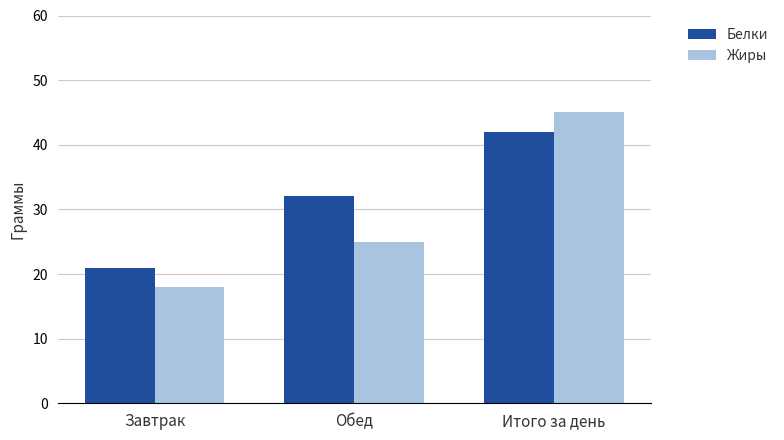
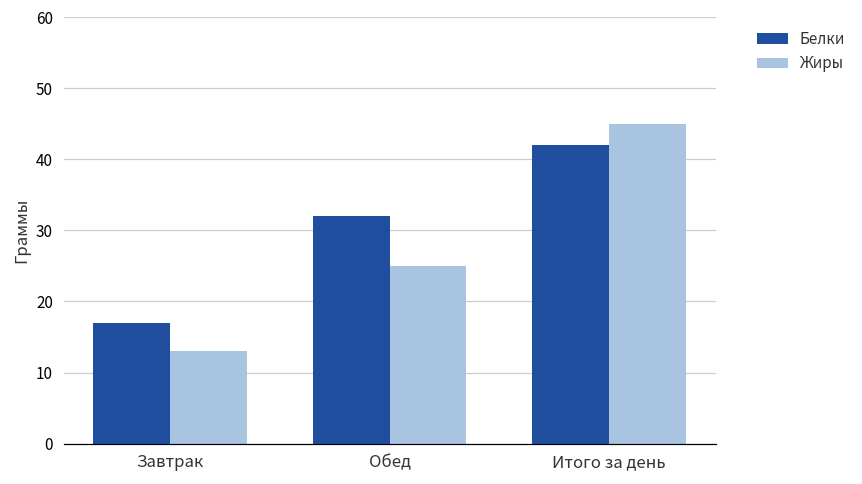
Белки, Завтрак: 21 -> 17
Жиры, Завтрак: 18 -> 13
